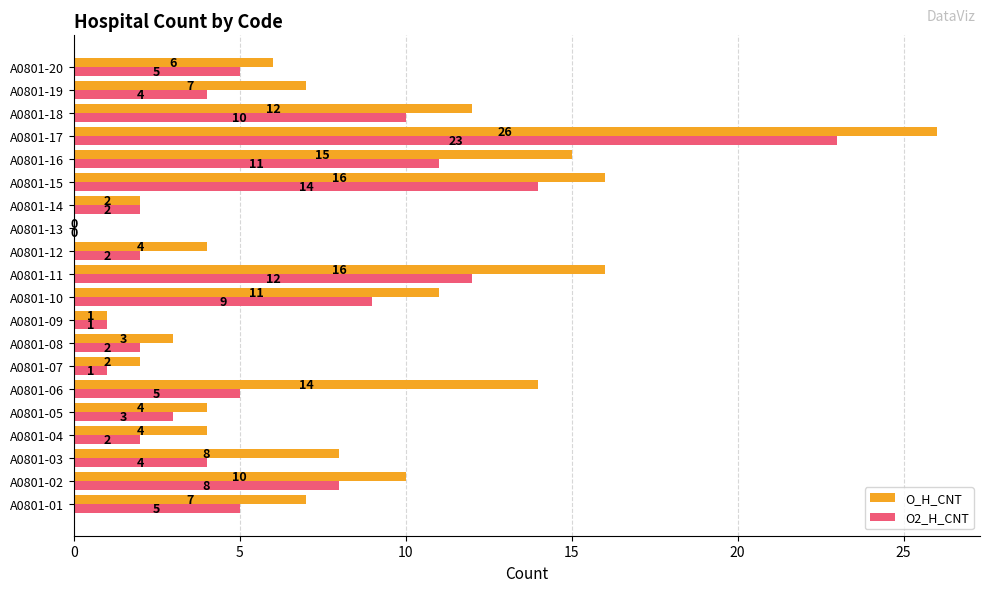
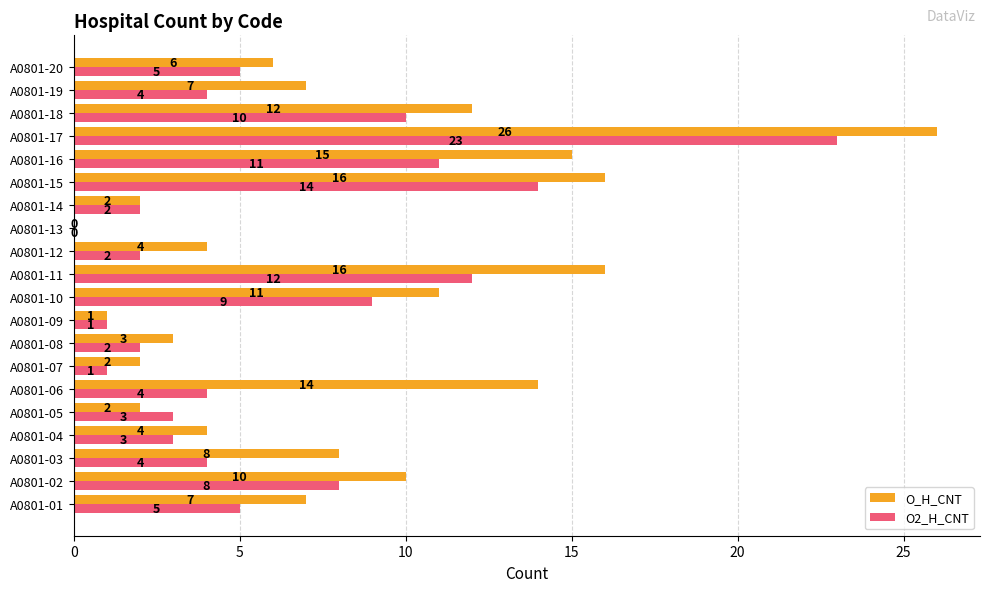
O2_H_CNT, A0801-06: 5 -> 4
O_H_CNT, A0801-05: 4 -> 2
O2_H_CNT, A0801-04: 2 -> 3
